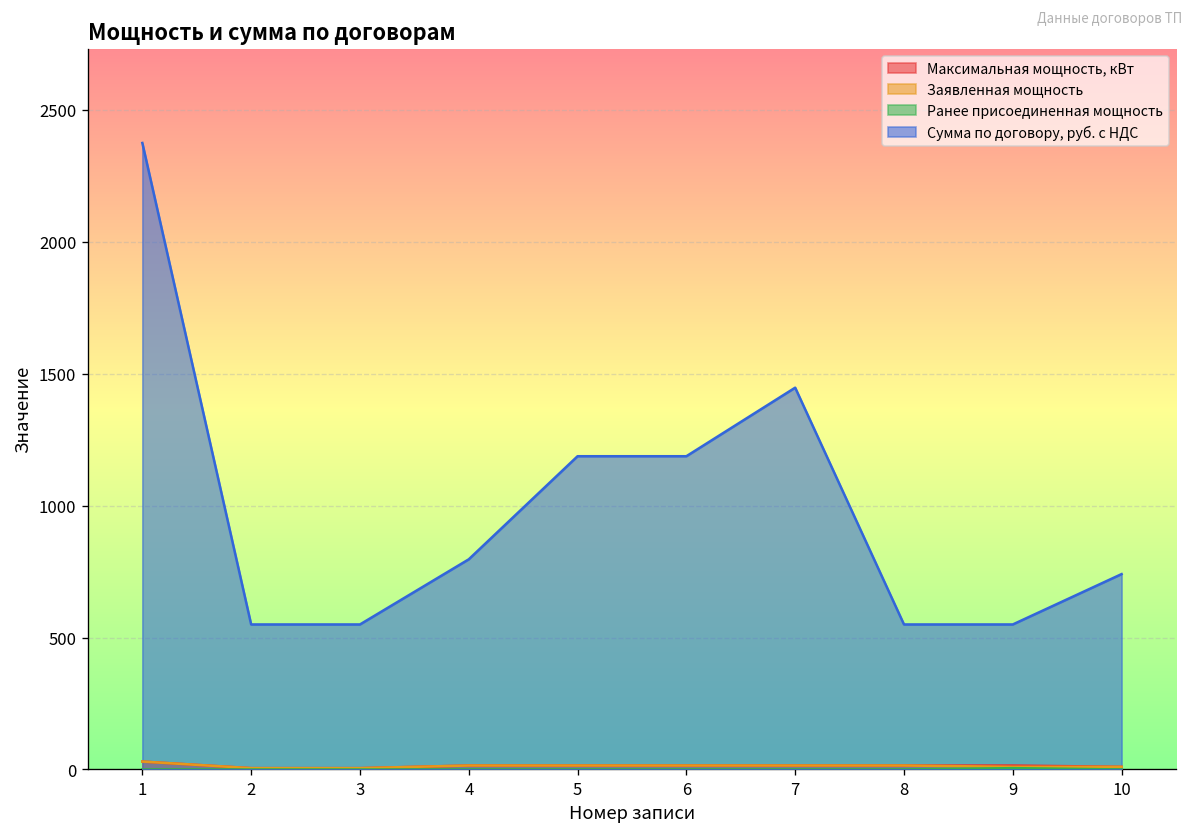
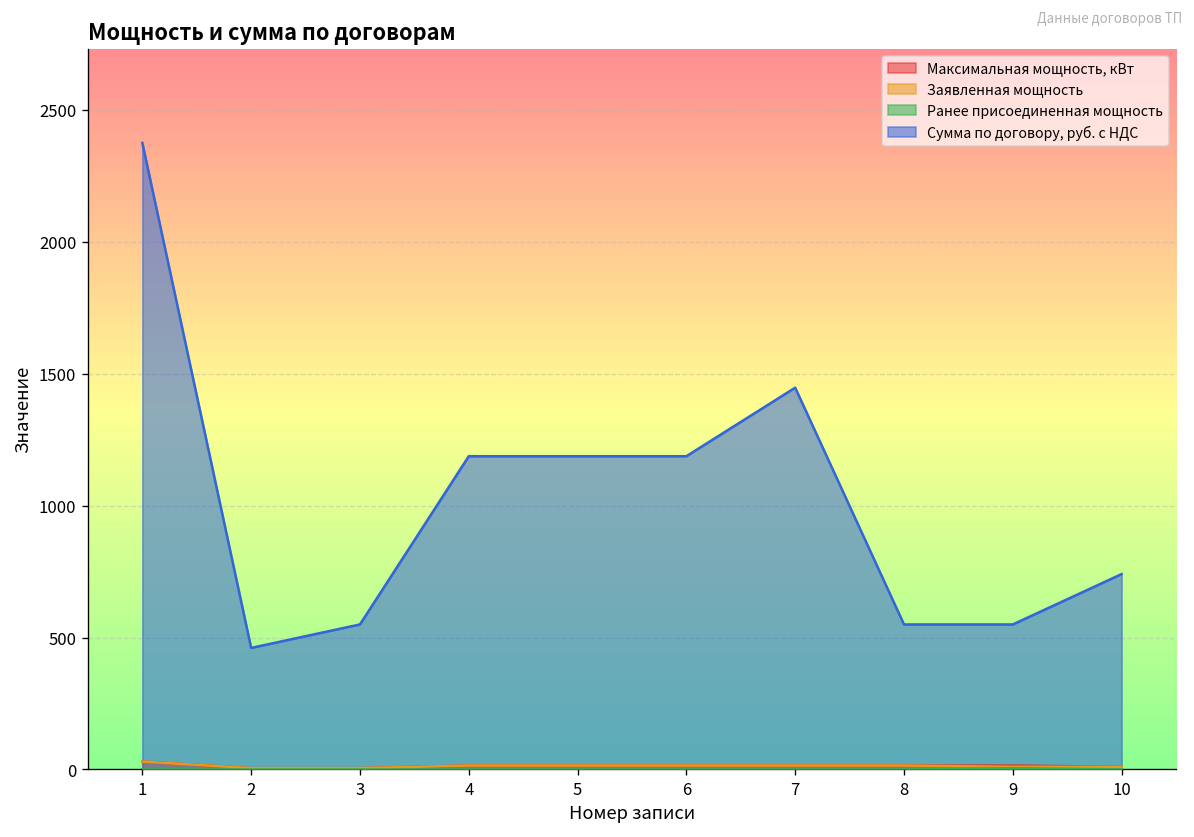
Сумма по договору, руб. с НДС, 2: 550 -> 460
Сумма по договору, руб. с НДС, 4: 800 -> 1190
